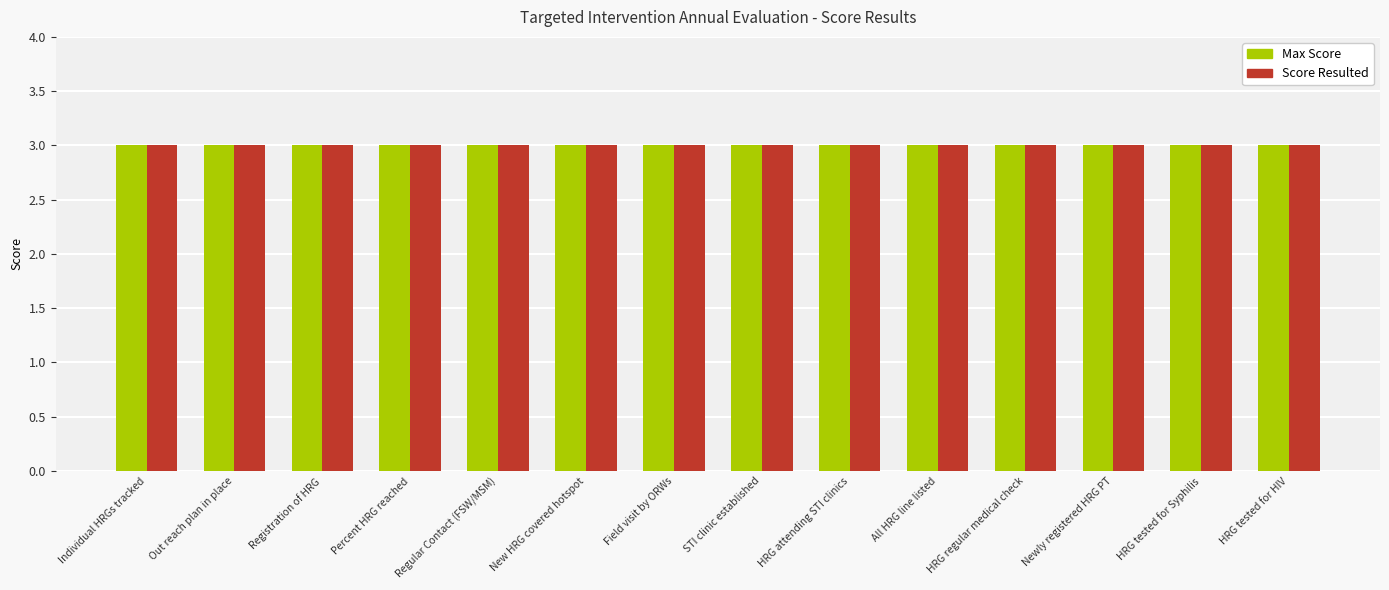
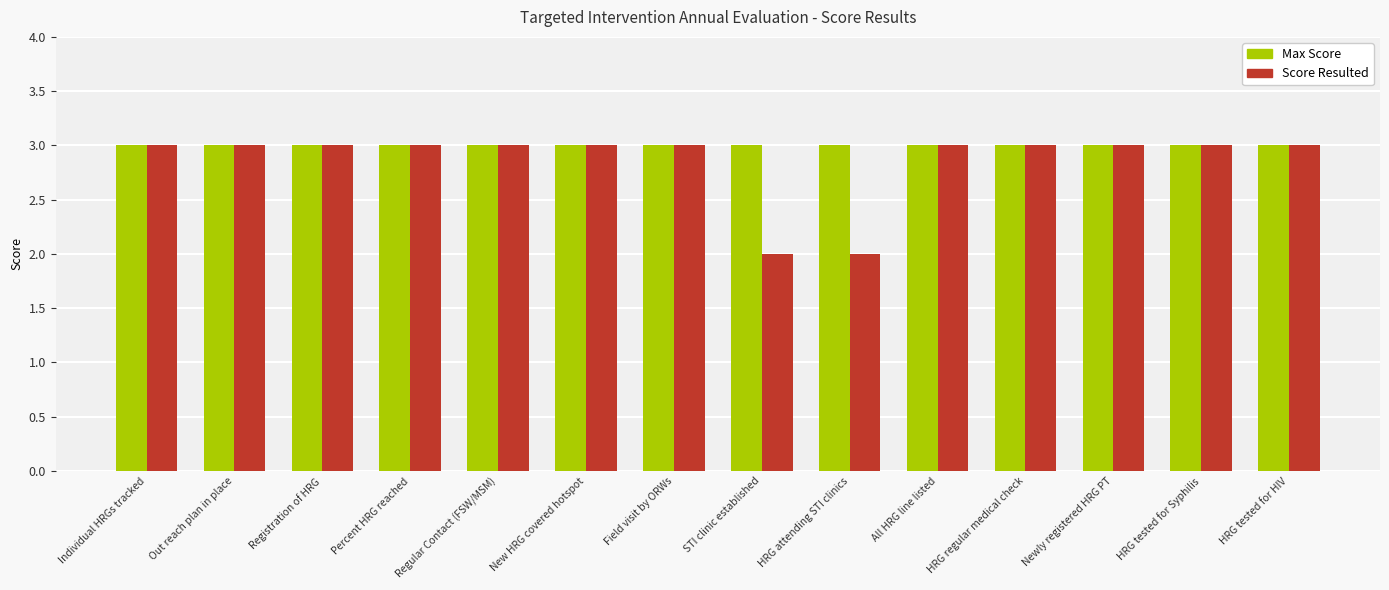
Score Resulted, STI clinic established: 3 -> 2
Score Resulted, HRG attending STI clinics: 3 -> 2
